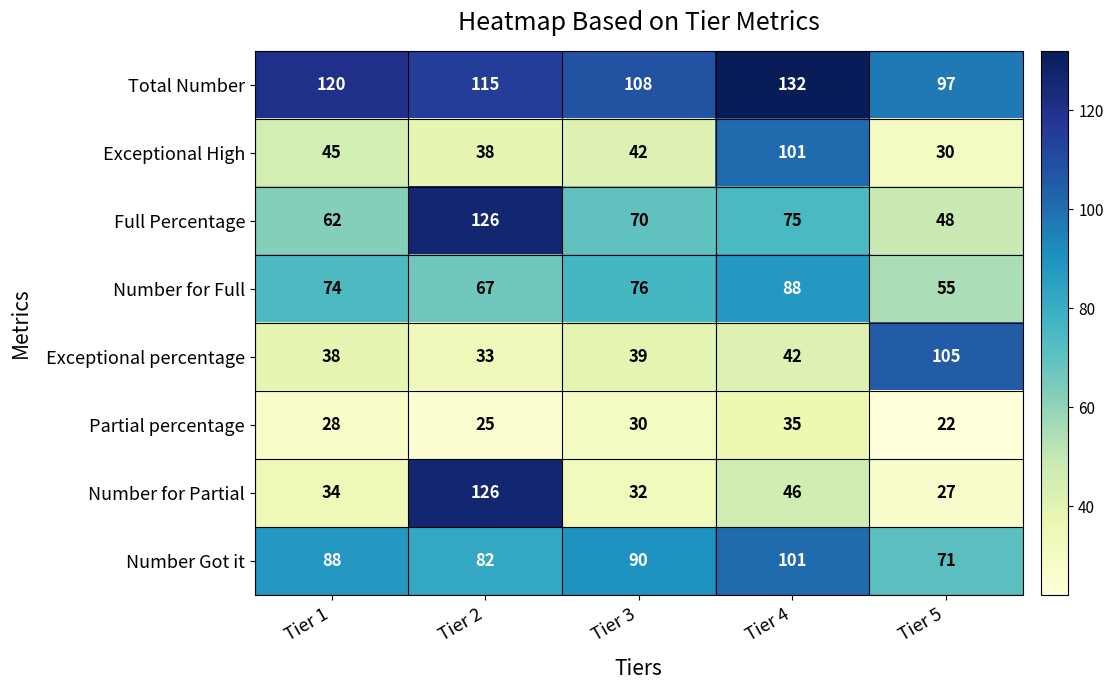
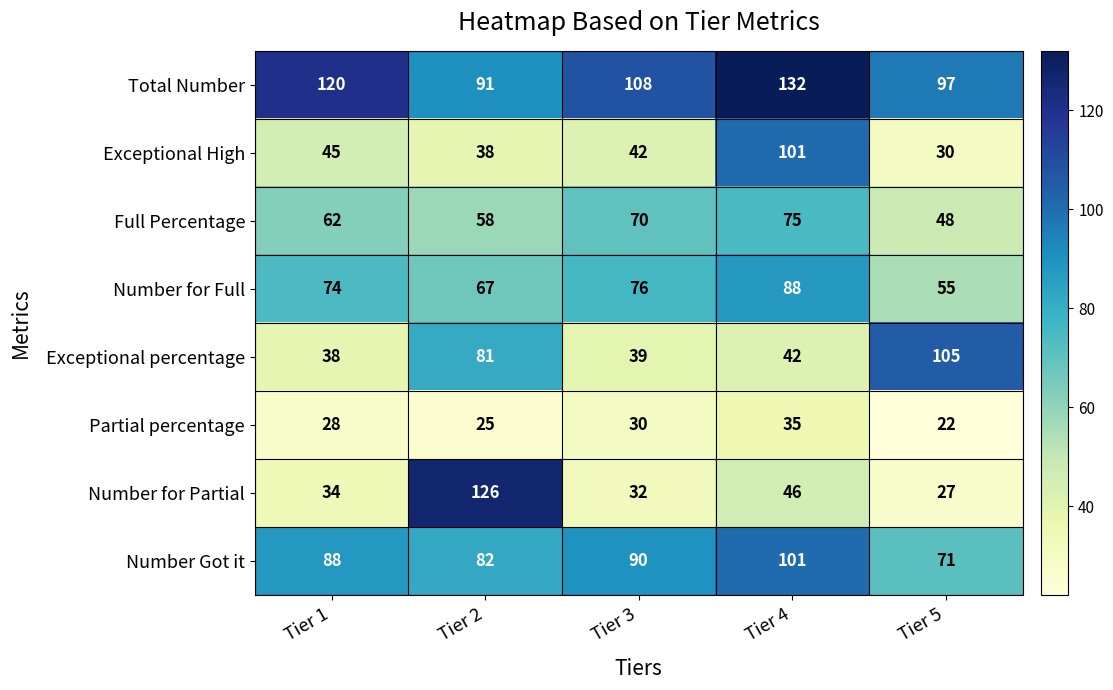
Total Number, Tier 2: 115 -> 91
Full Percentage, Tier 2: 126 -> 58
Exceptional percentage, Tier 2: 33 -> 81
